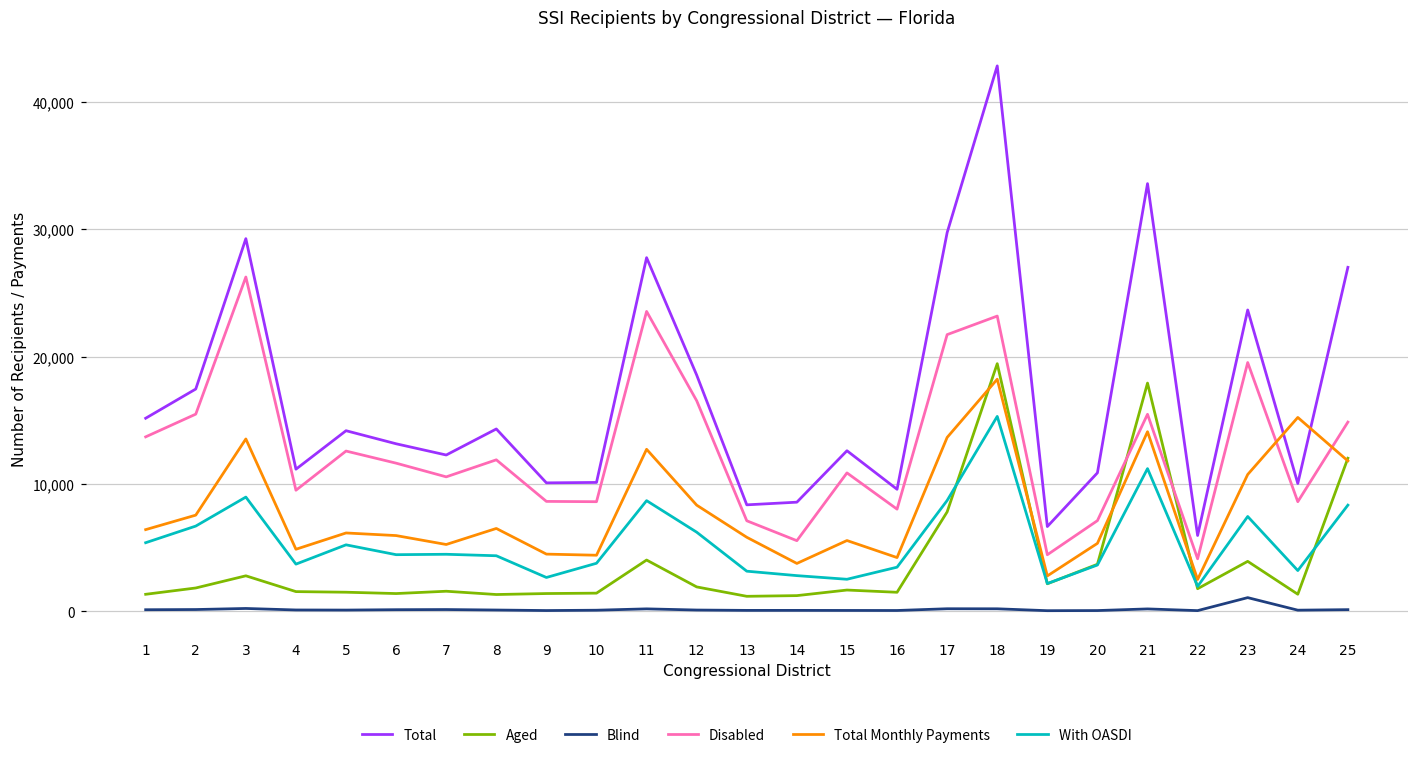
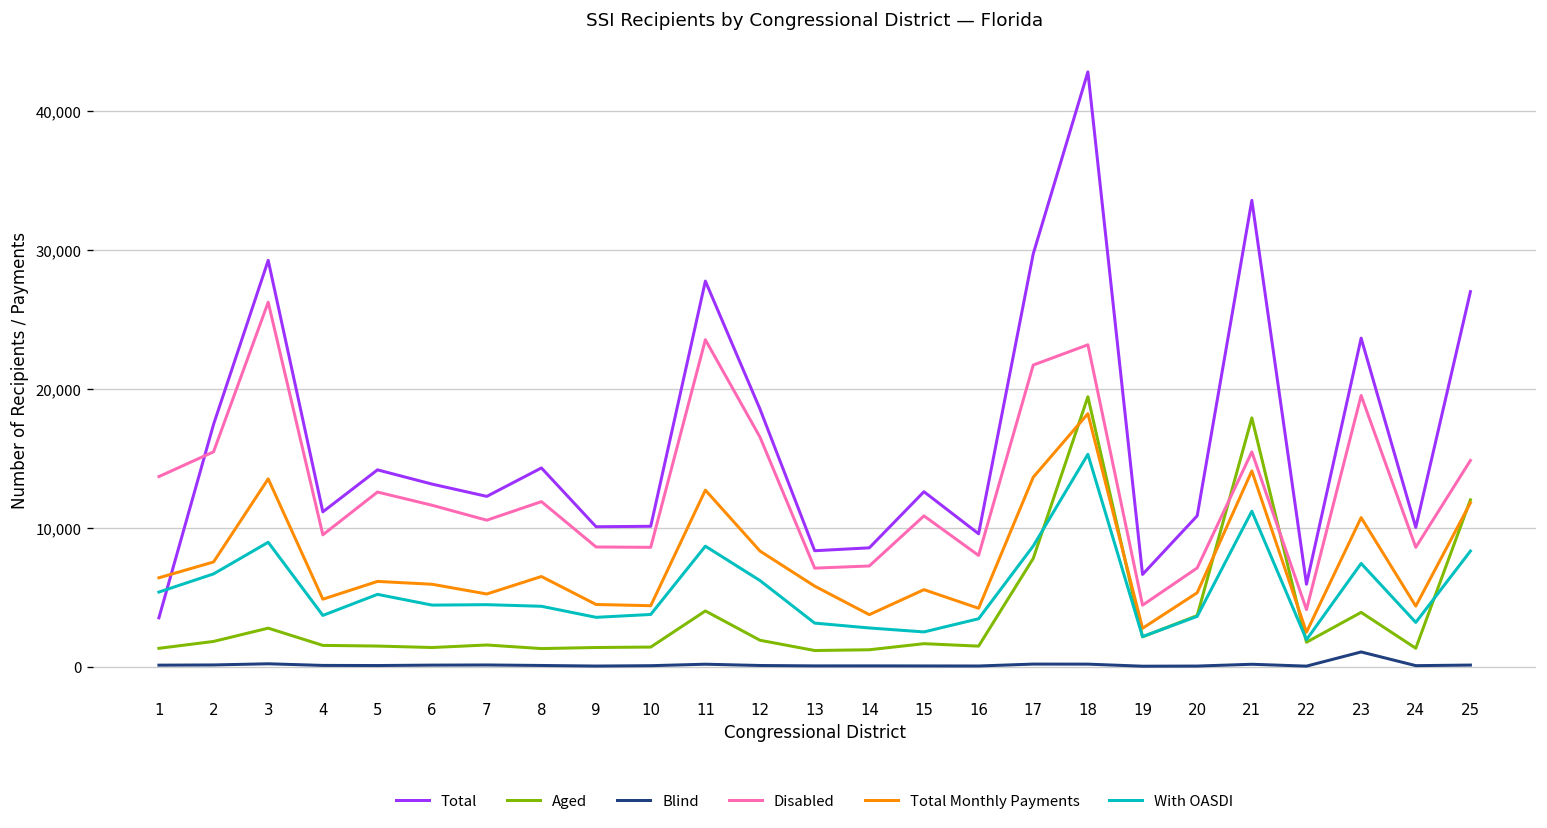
Total, 1: 15,200 -> 3,500
With OASDI, 9: 2,700 -> 3,600
Disabled, 14: 5,500 -> 7,300
Total Monthly Payments, 24: 15,200 -> 4,400
